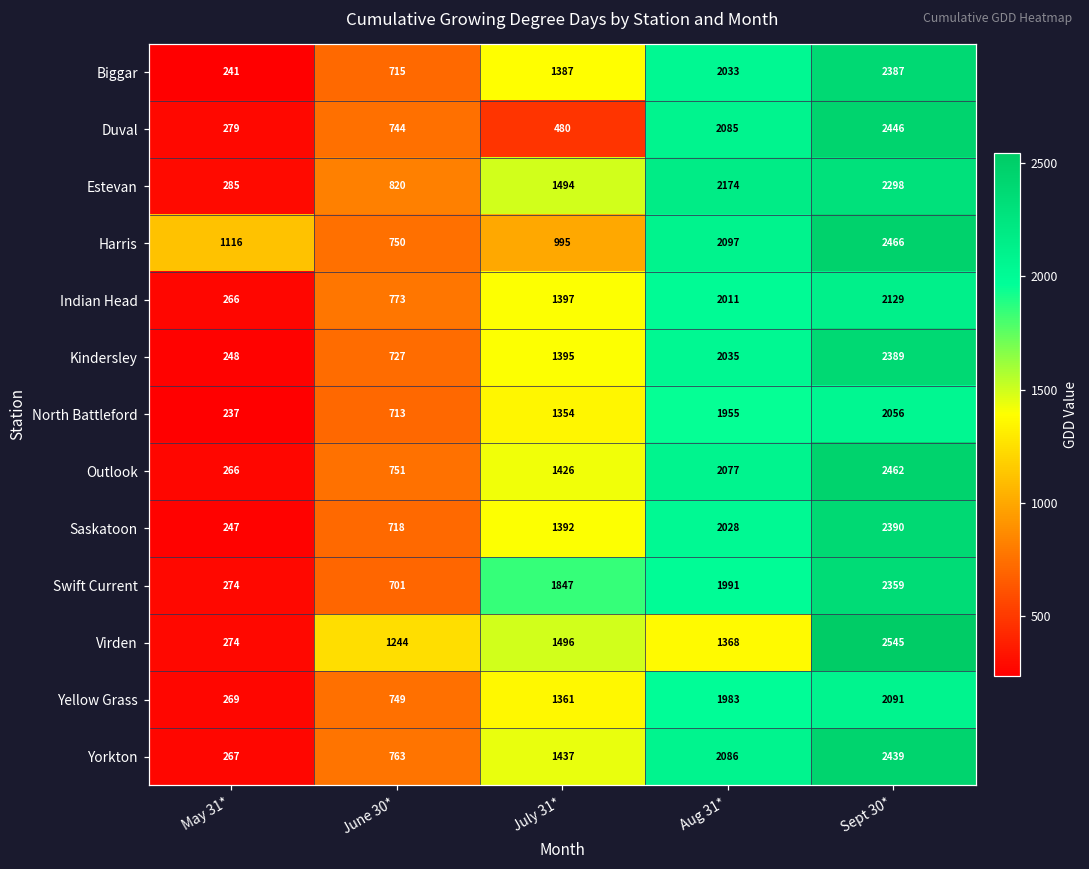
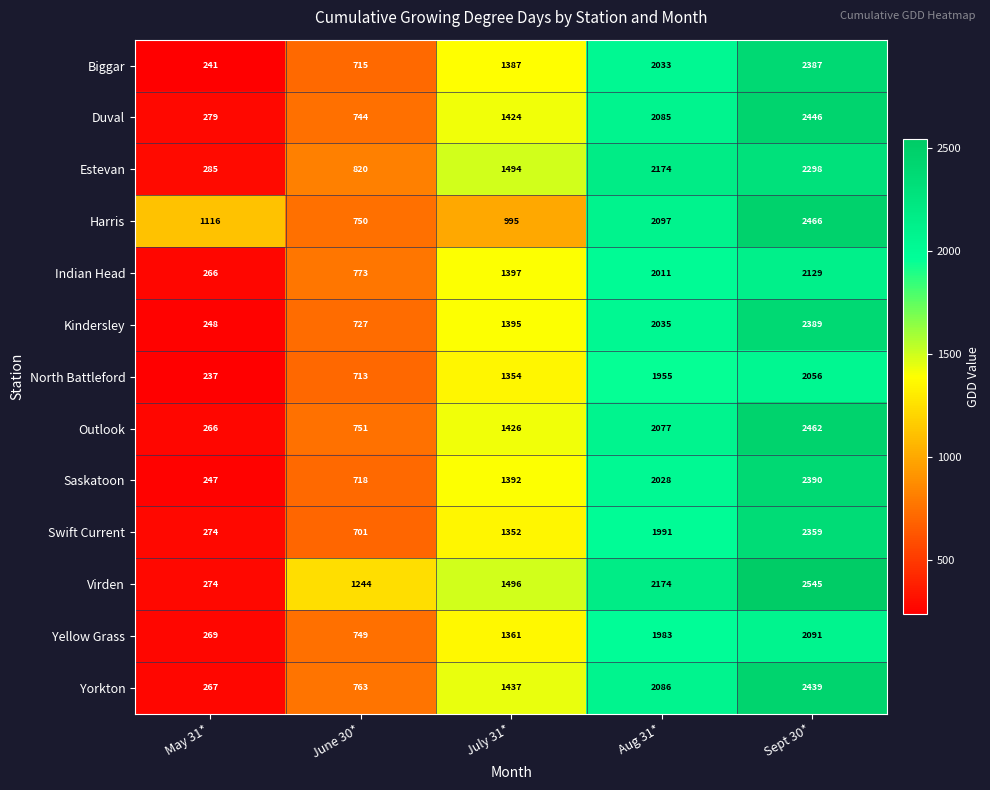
Duval, July 31*: 480 -> 1424
Swift Current, July 31*: 1847 -> 1352
Virden, Aug 31*: 1368 -> 2174
